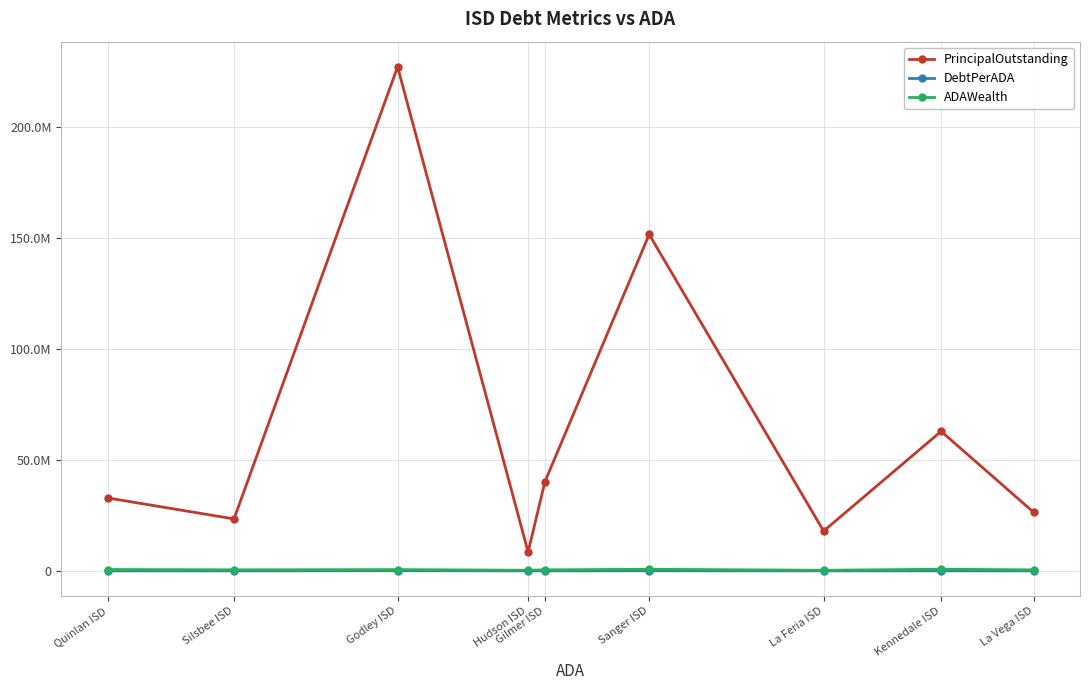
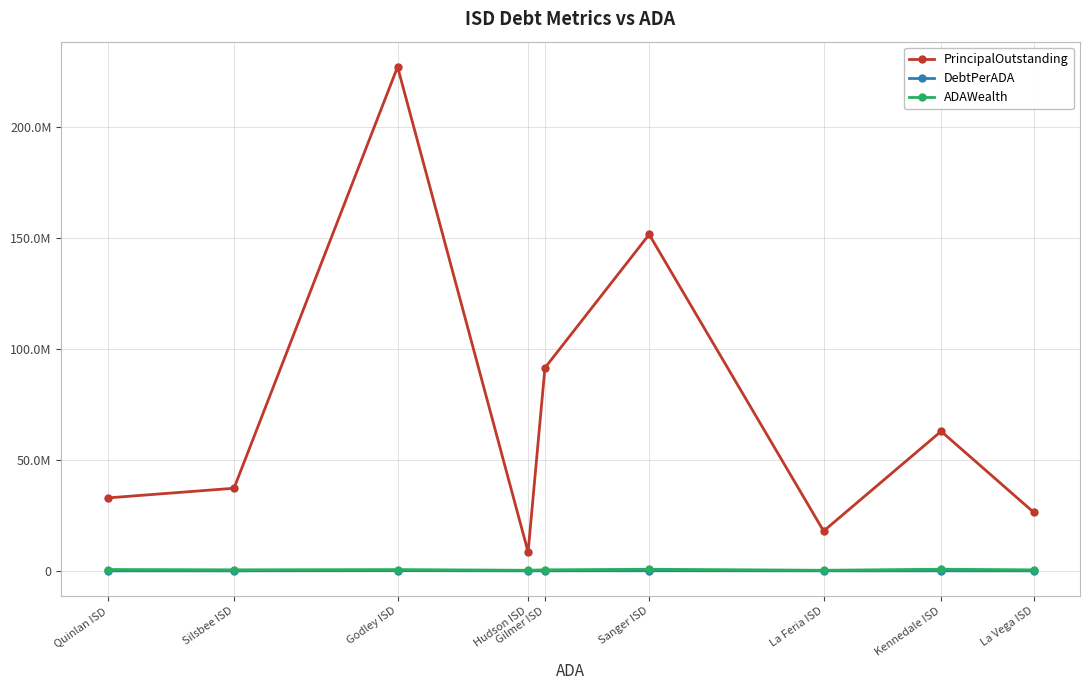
PrincipalOutstanding, Silsbee ISD: 23000000 -> 37000000
PrincipalOutstanding, Gilmer ISD: 40000000 -> 92000000
